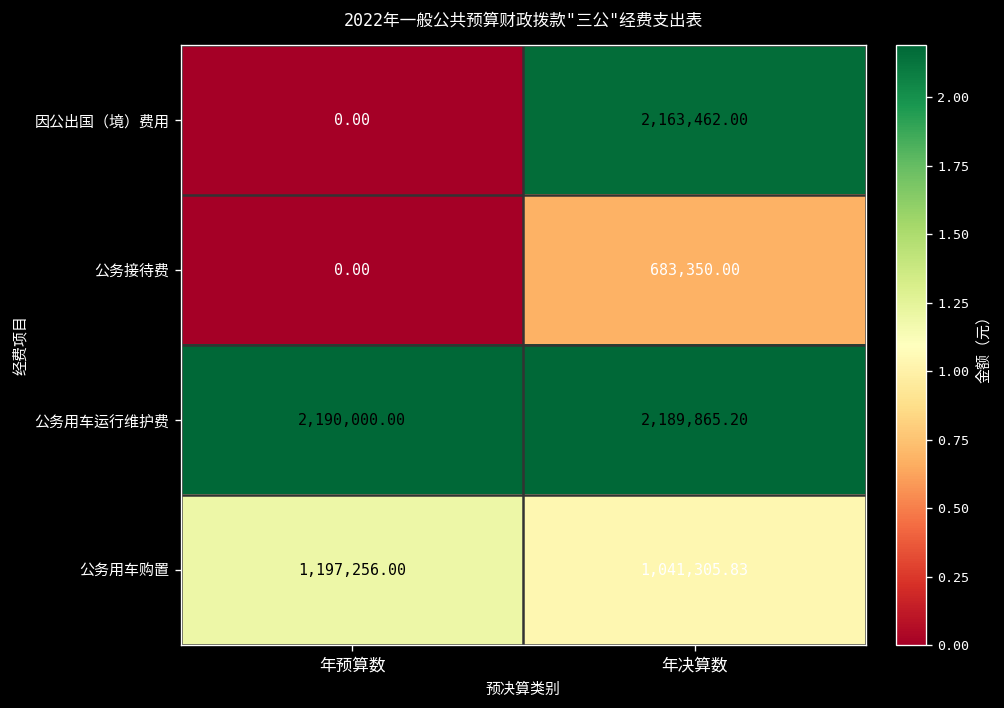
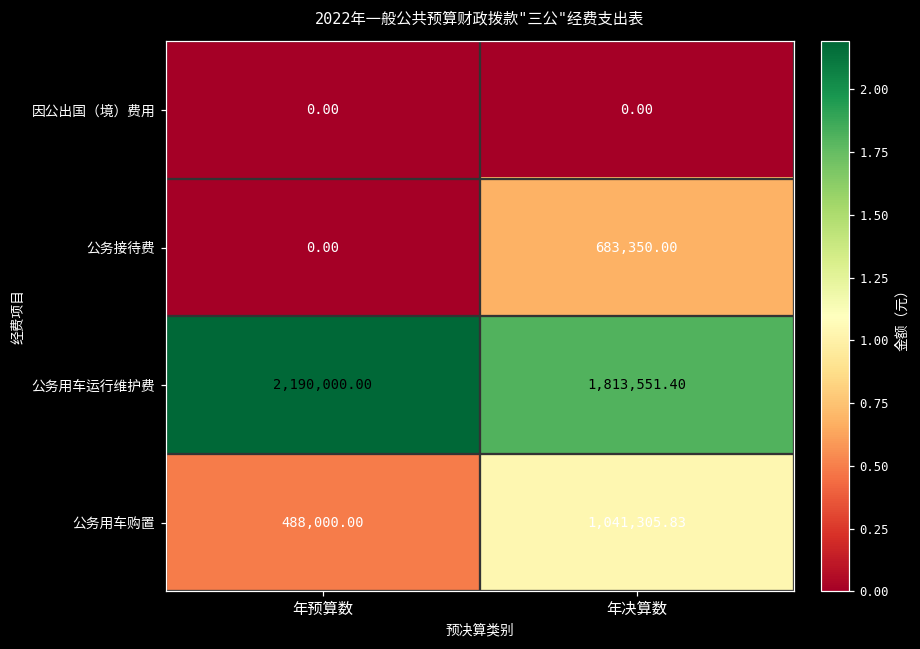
因公出国（境）费用, 年决算数: 2,163,462.00 -> 0.00
公务用车运行维护费, 年决算数: 2,189,865.20 -> 1,813,551.40
公务用车购置, 年预算数: 1,197,256.00 -> 488,000.00
